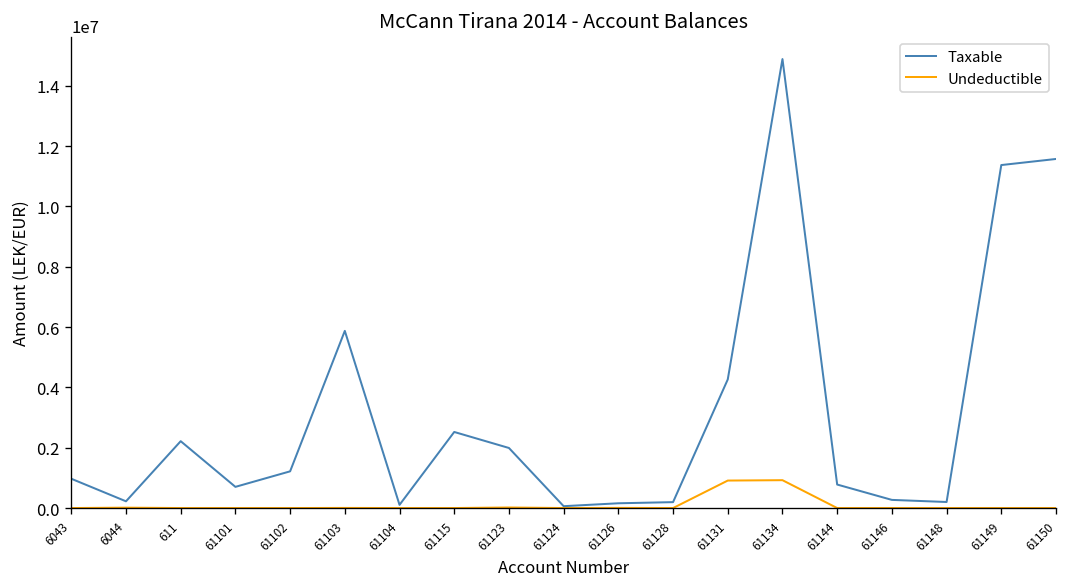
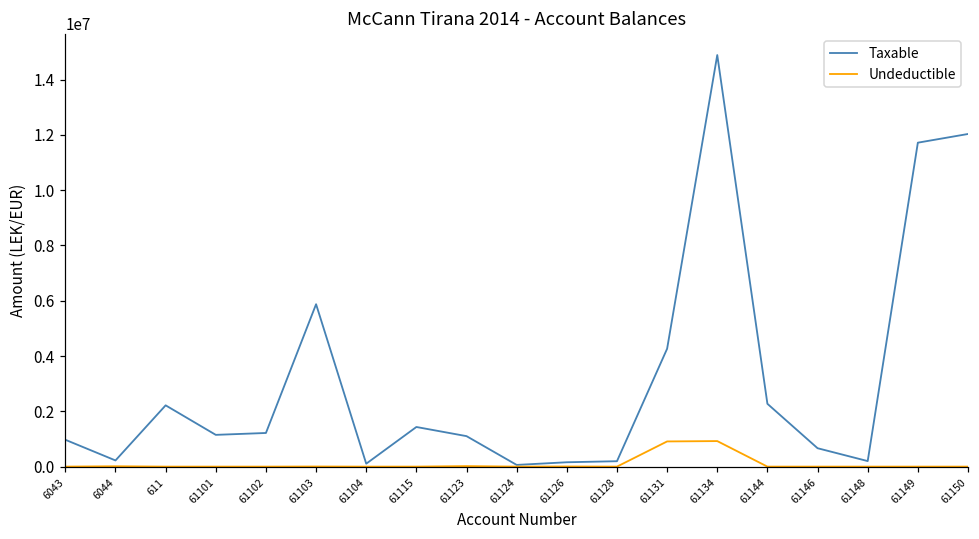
Taxable, 61101: 700000 -> 1100000
Taxable, 61115: 2500000 -> 1400000
Taxable, 61123: 2000000 -> 1100000
Taxable, 61144: 800000 -> 2300000
Taxable, 61146: 300000 -> 700000
Taxable, 61149: 11400000 -> 11700000
Taxable, 61150: 11600000 -> 12000000
